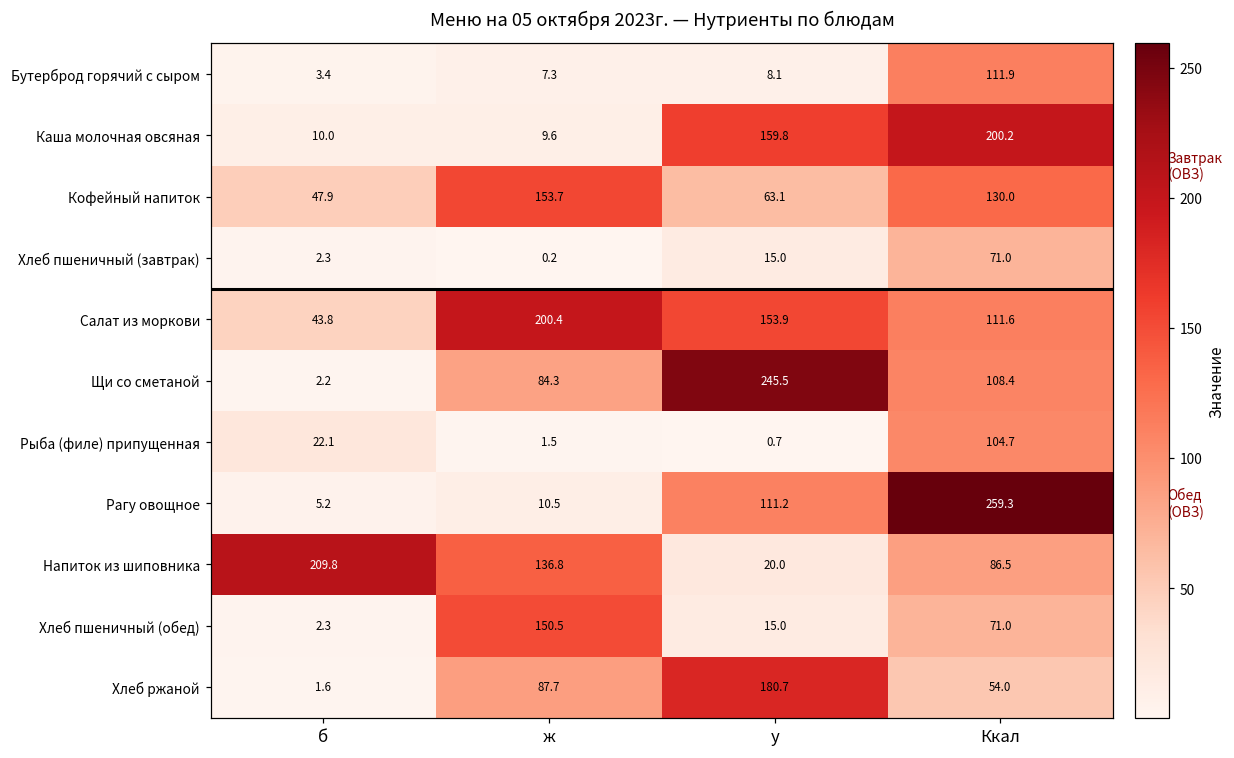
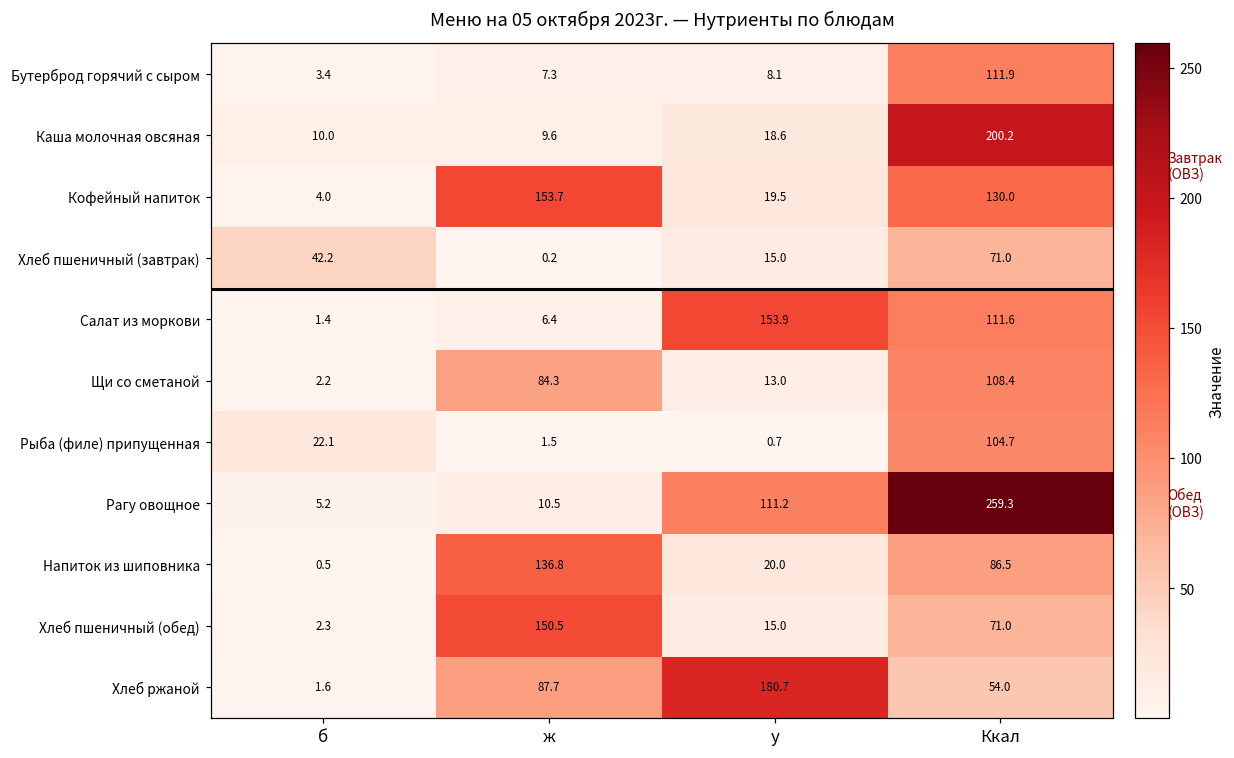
Каша молочная овсяная, у: 159.8 -> 18.6
Кофейный напиток, б: 47.9 -> 4.0
Кофейный напиток, у: 63.1 -> 19.5
Хлеб пшеничный (завтрак), б: 2.3 -> 42.2
Салат из моркови, б: 43.8 -> 1.4
Салат из моркови, ж: 200.4 -> 6.4
Щи со сметаной, у: 245.5 -> 13.0
Напиток из шиповника, б: 209.8 -> 0.5
